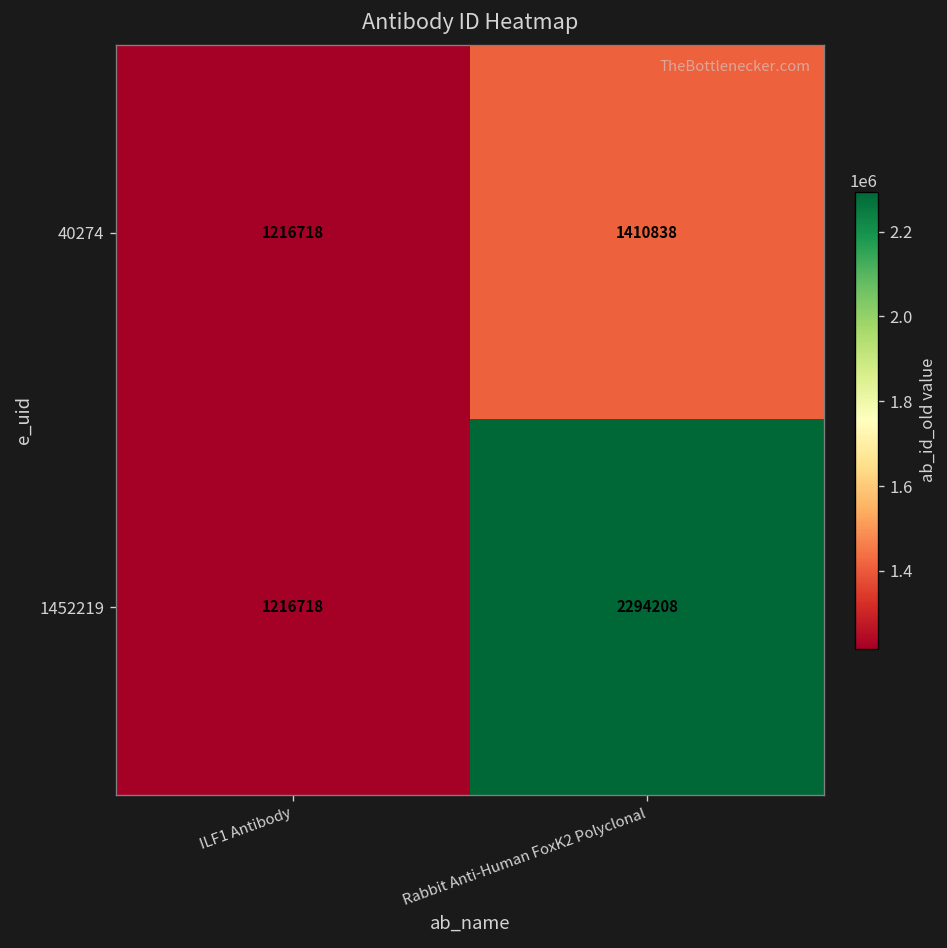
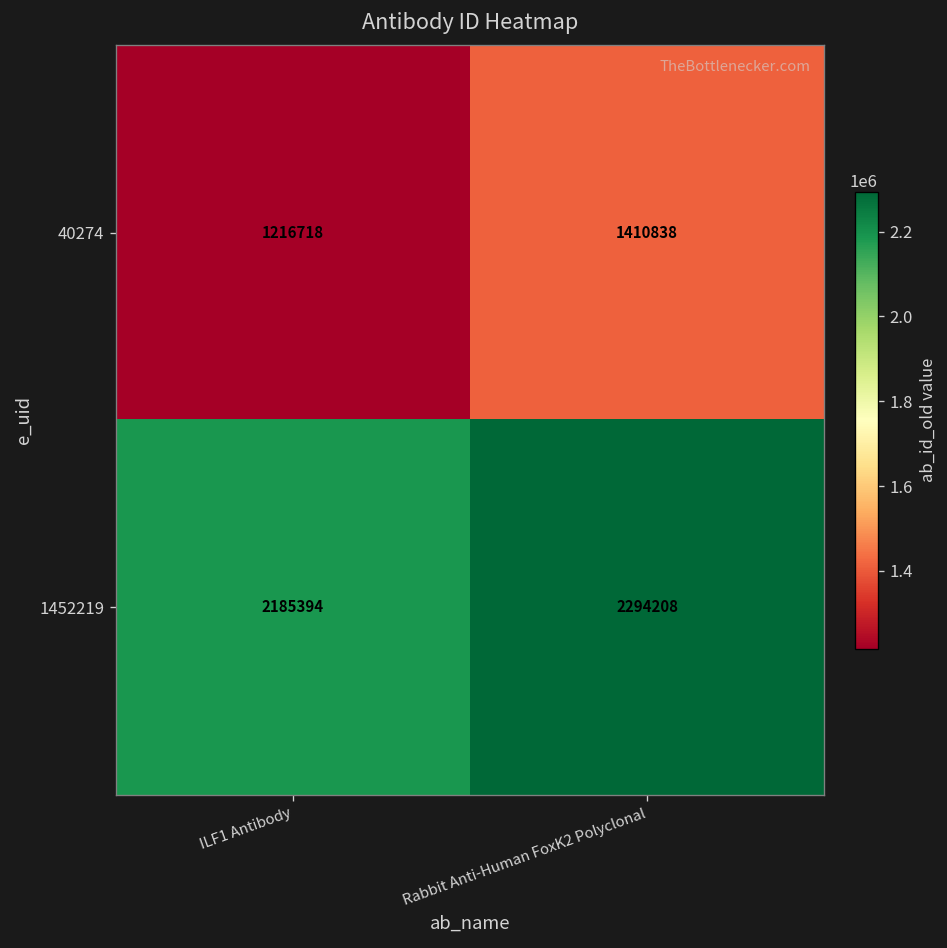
1452219, ILF1 Antibody: 1216718 -> 2185394
